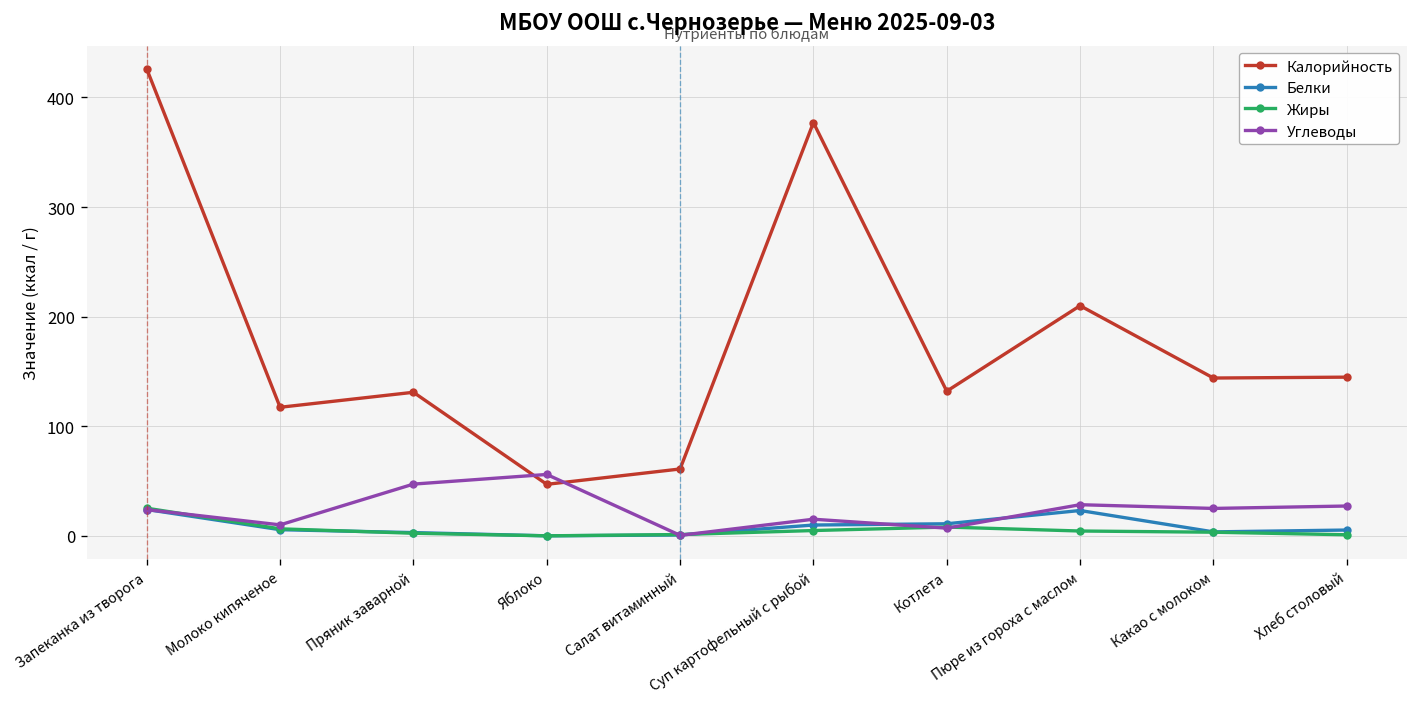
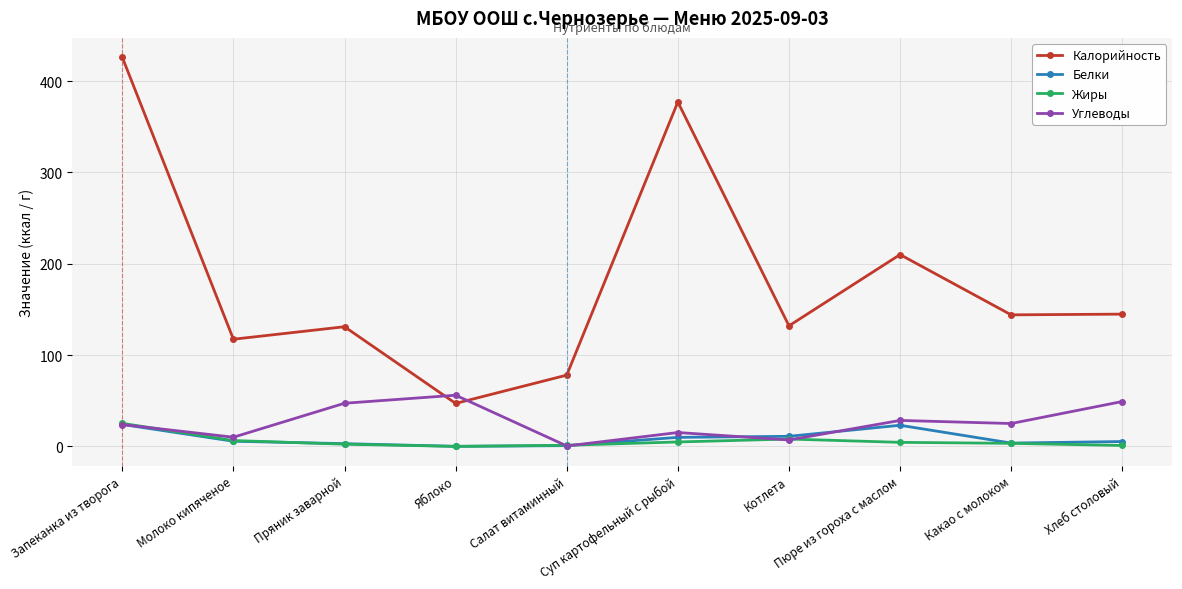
Калорийность, Салат витаминный: 60 -> 80
Углеводы, Хлеб столовый: 30 -> 50
